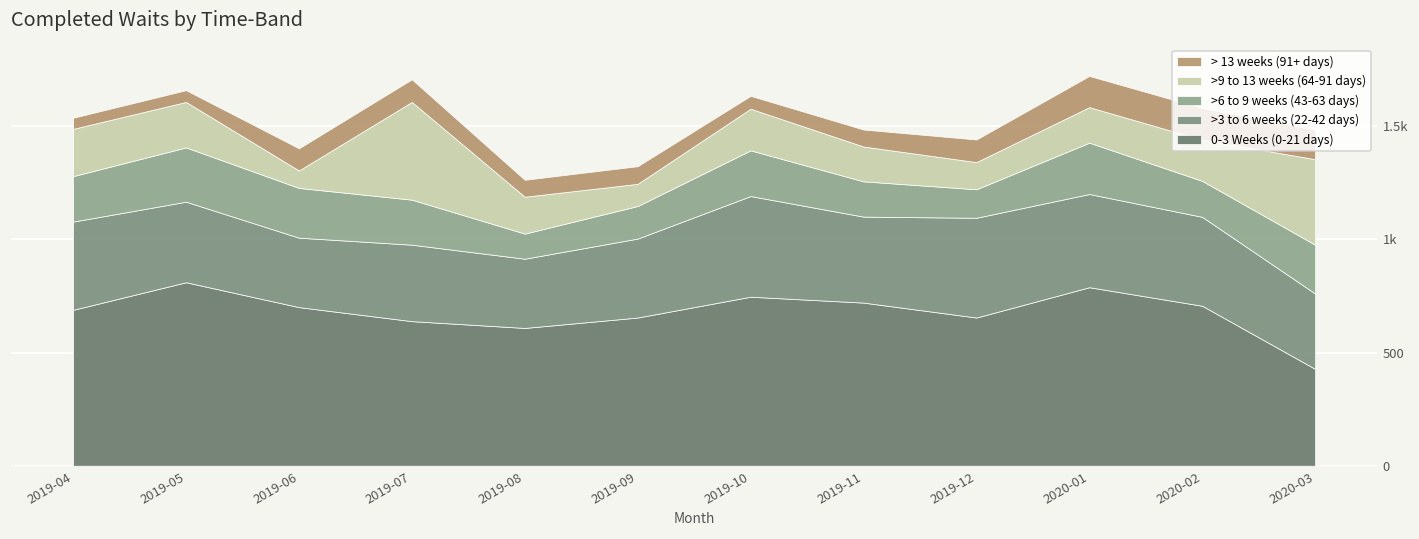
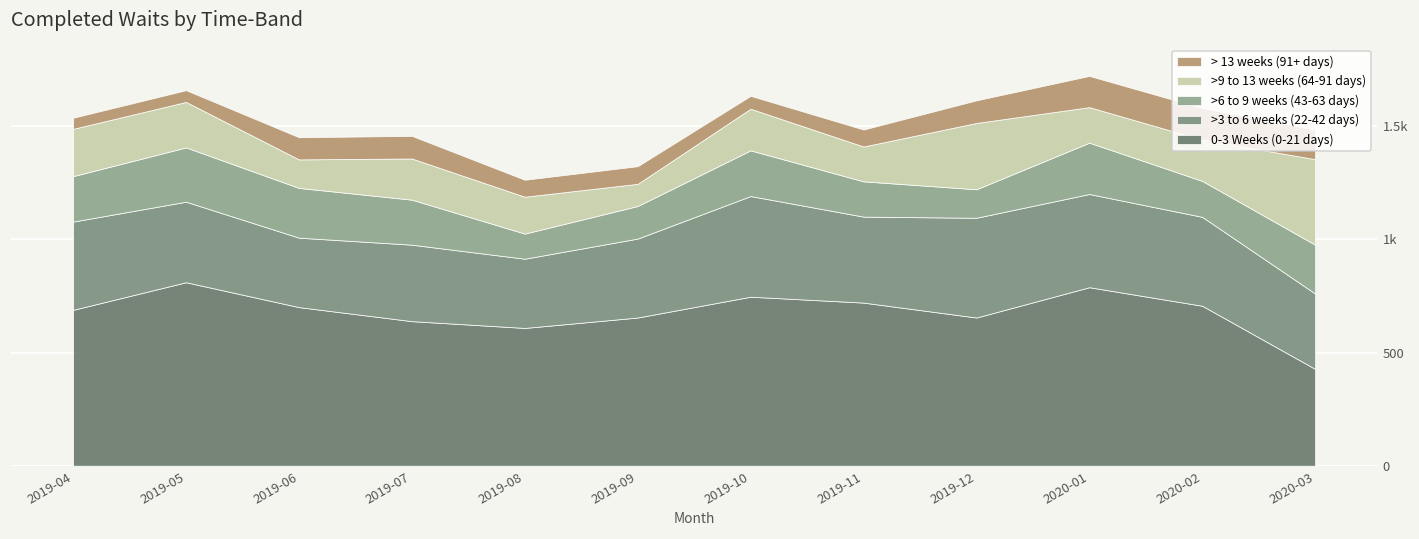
>9 to 13 weeks (64-91 days), 2019-06: 80 -> 130
>9 to 13 weeks (64-91 days), 2019-07: 430 -> 180
>9 to 13 weeks (64-91 days), 2019-12: 120 -> 290
